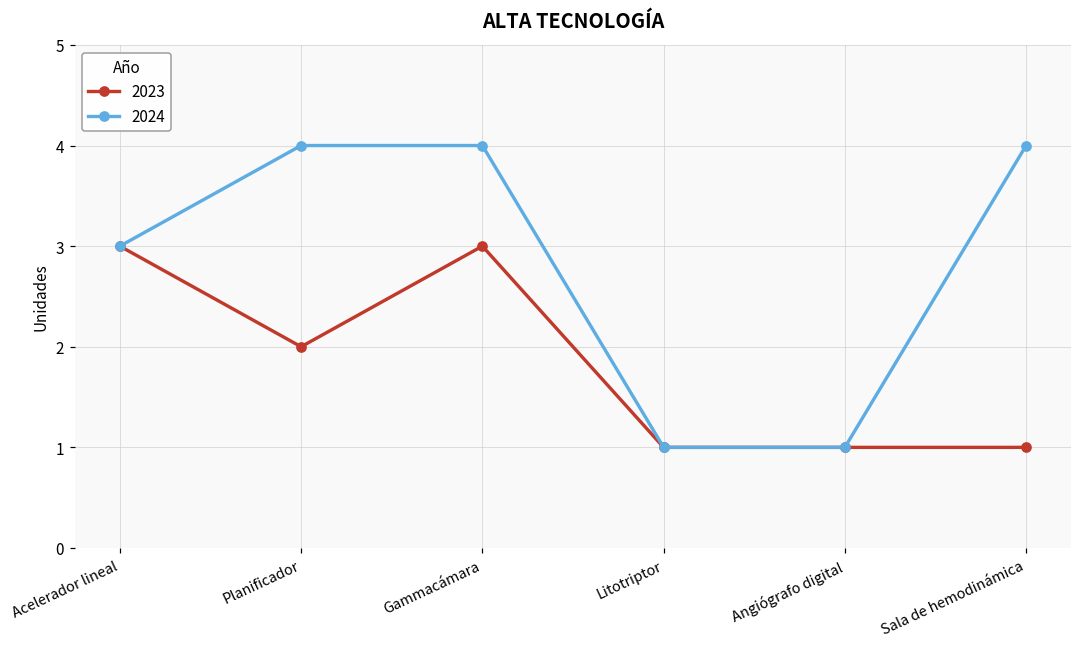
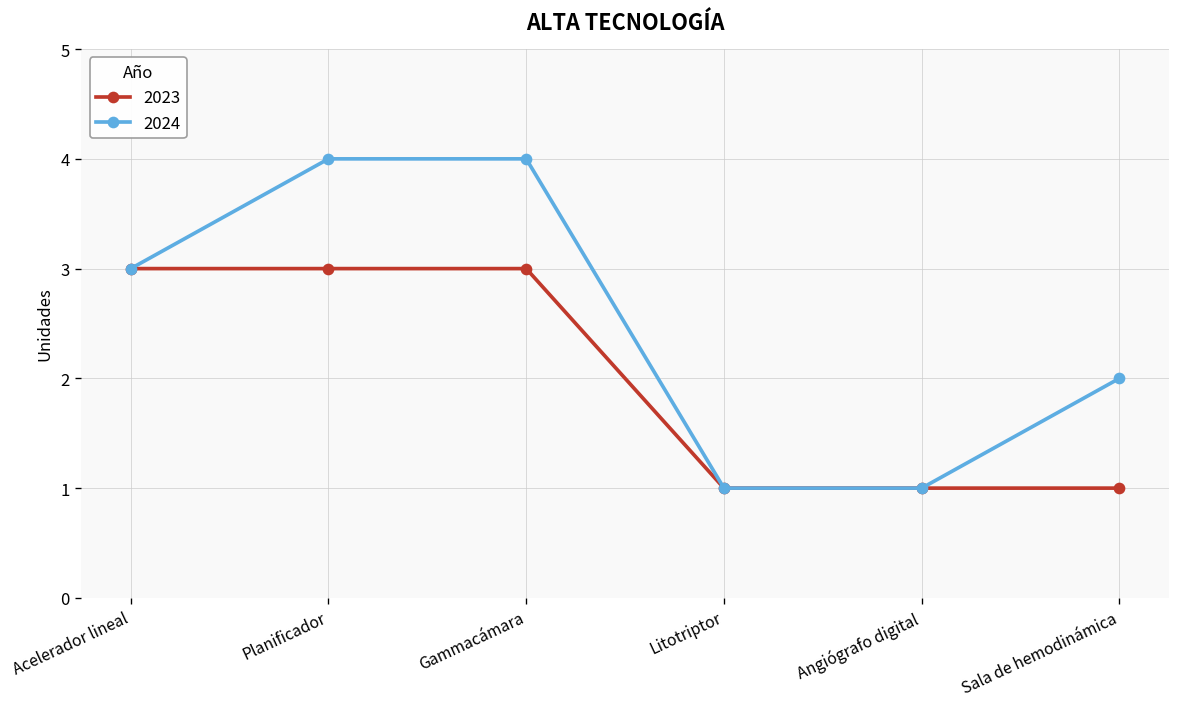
2023, Planificador: 2 -> 3
2024, Sala de hemodinámica: 4 -> 2
